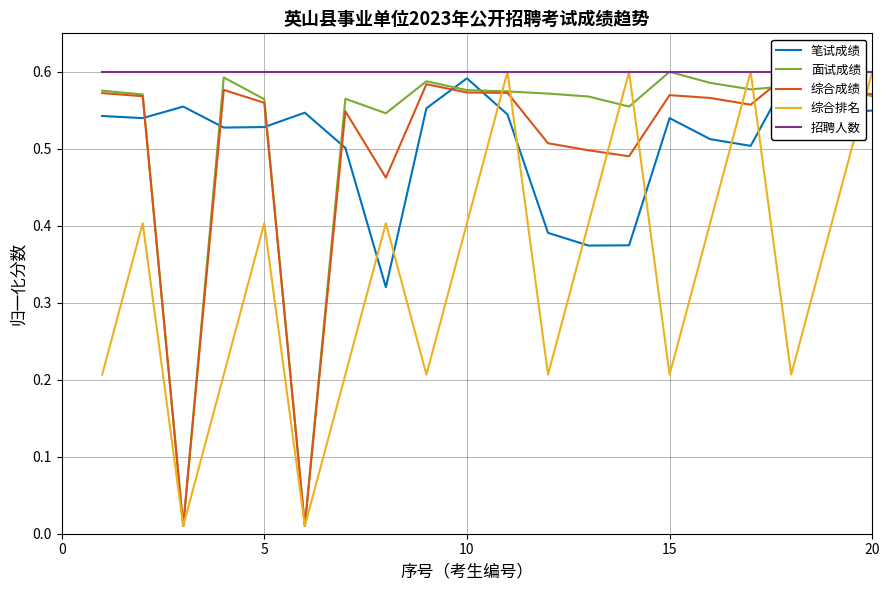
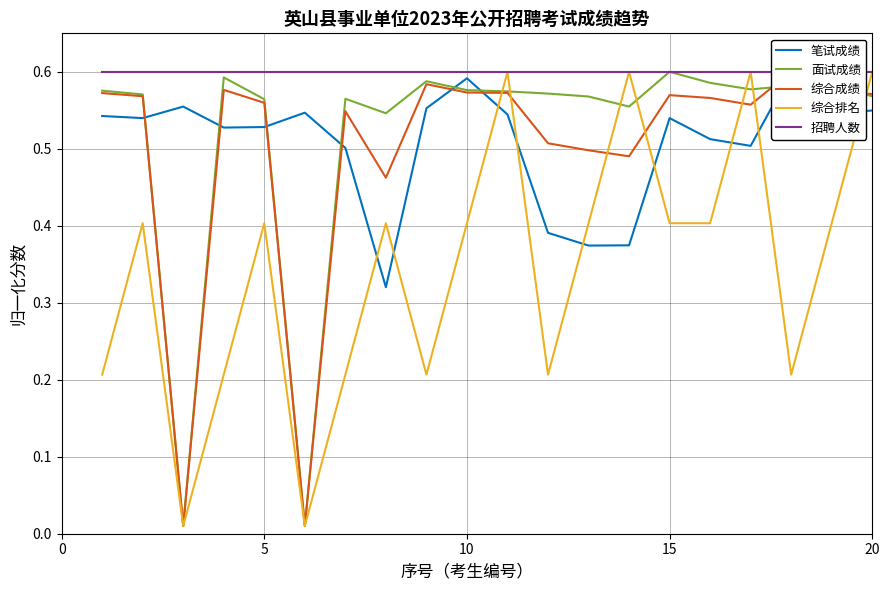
综合排名, 15: 0.21 -> 0.40
